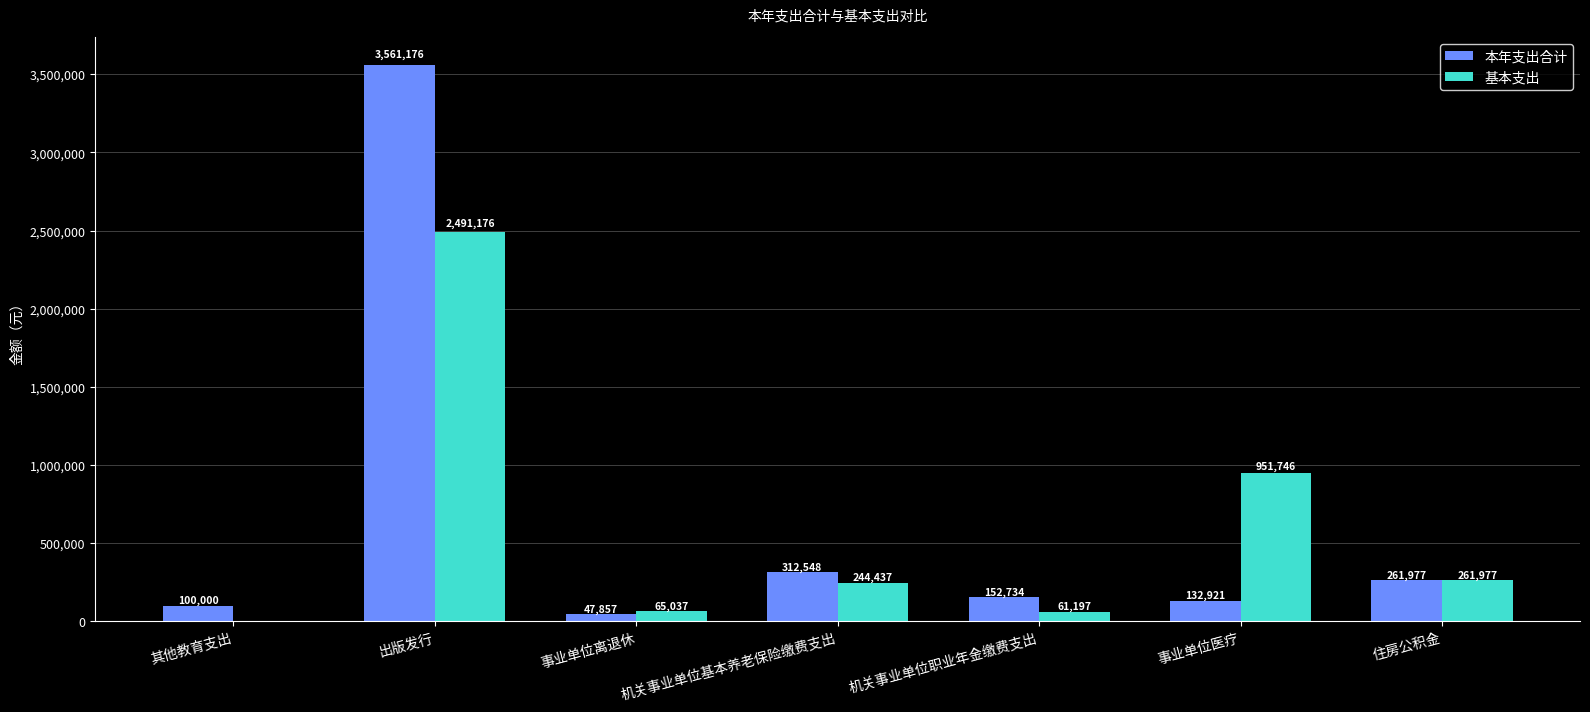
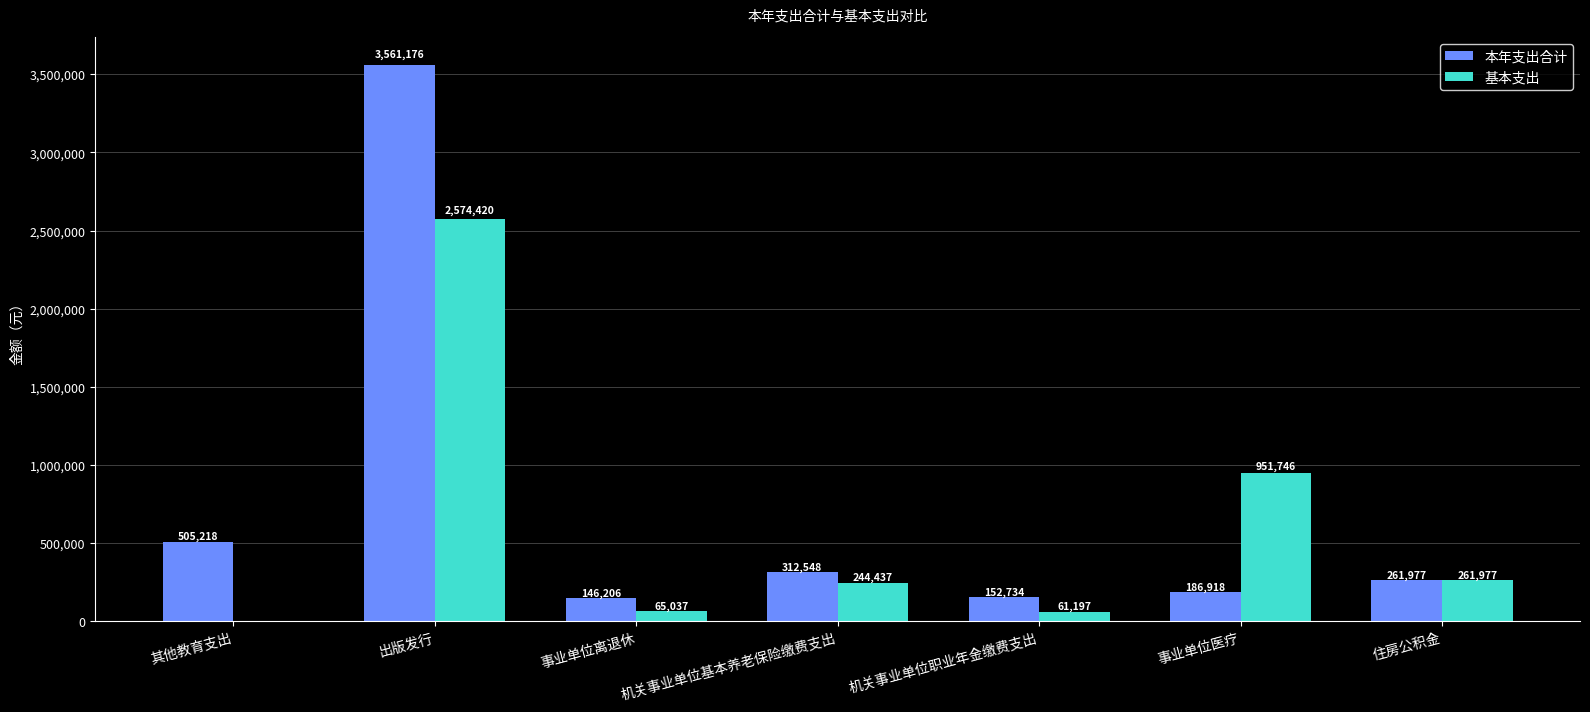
本年支出合计, 其他教育支出: 100,000 -> 505,218
基本支出, 出版发行: 2,491,176 -> 2,574,420
本年支出合计, 事业单位离退休: 47,857 -> 146,206
本年支出合计, 事业单位医疗: 132,921 -> 186,918
